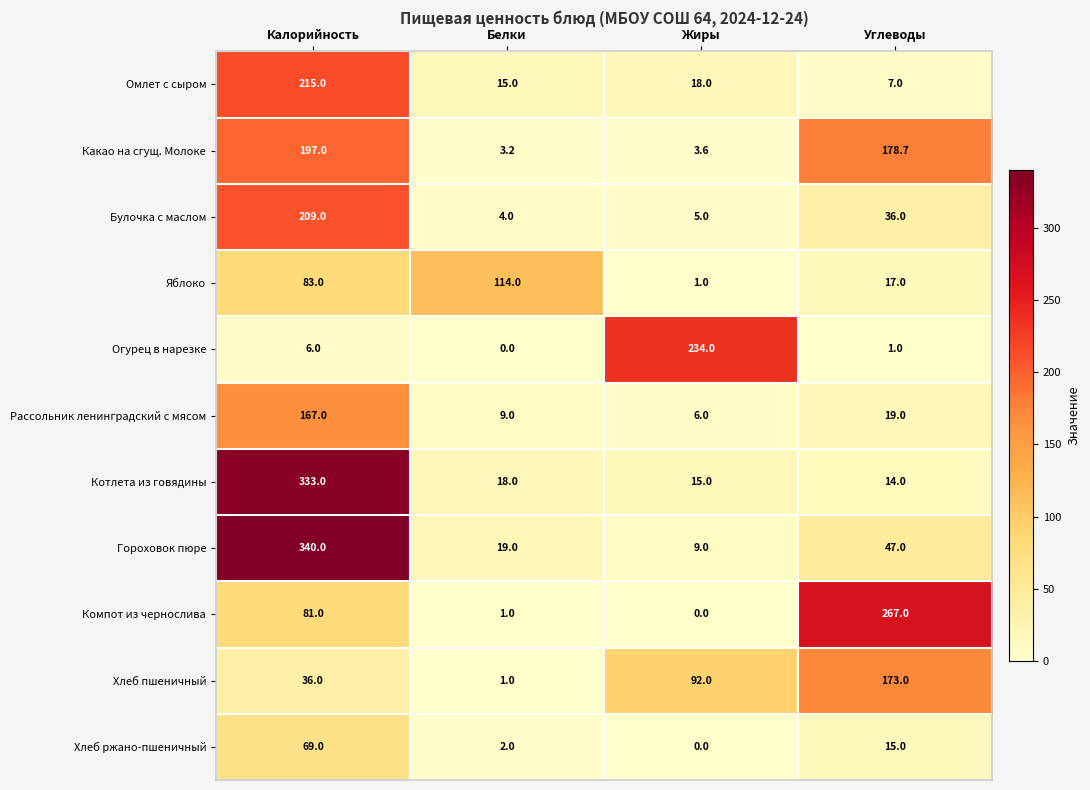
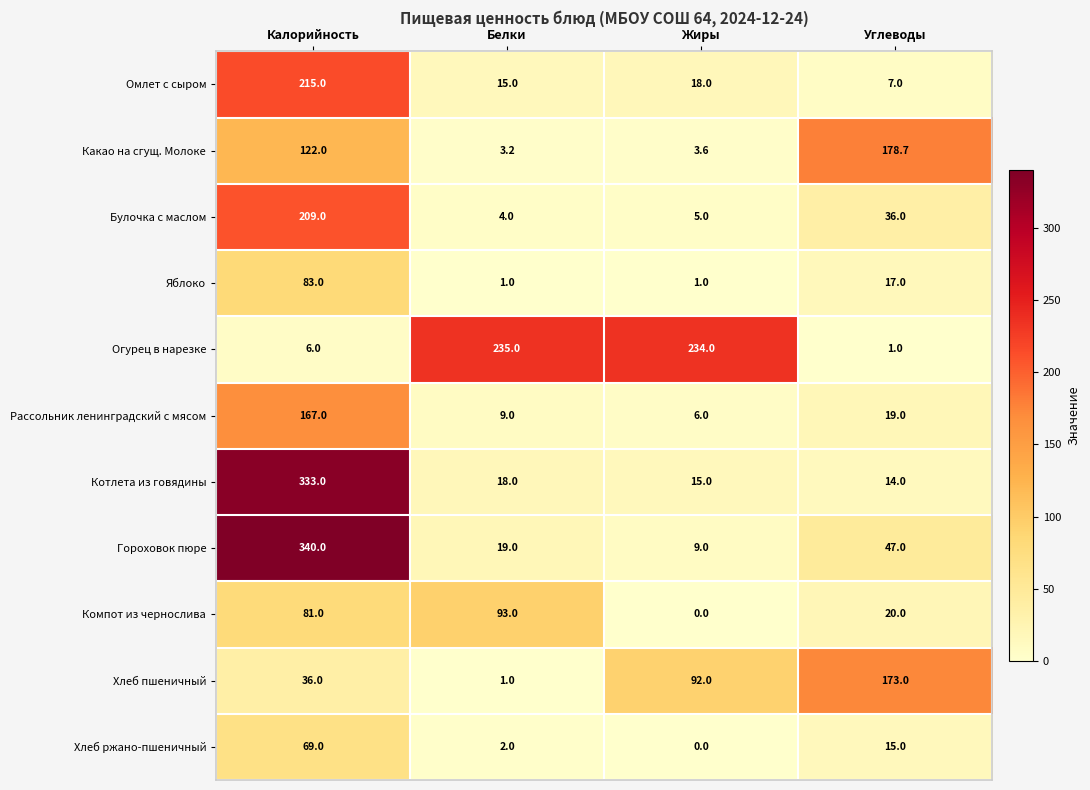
Какао на сгущ. Молоке, Калорийность: 197.0 -> 122.0
Яблоко, Белки: 114.0 -> 1.0
Огурец в нарезке, Белки: 0.0 -> 235.0
Компот из чернослива, Белки: 1.0 -> 93.0
Компот из чернослива, Углеводы: 267.0 -> 20.0
